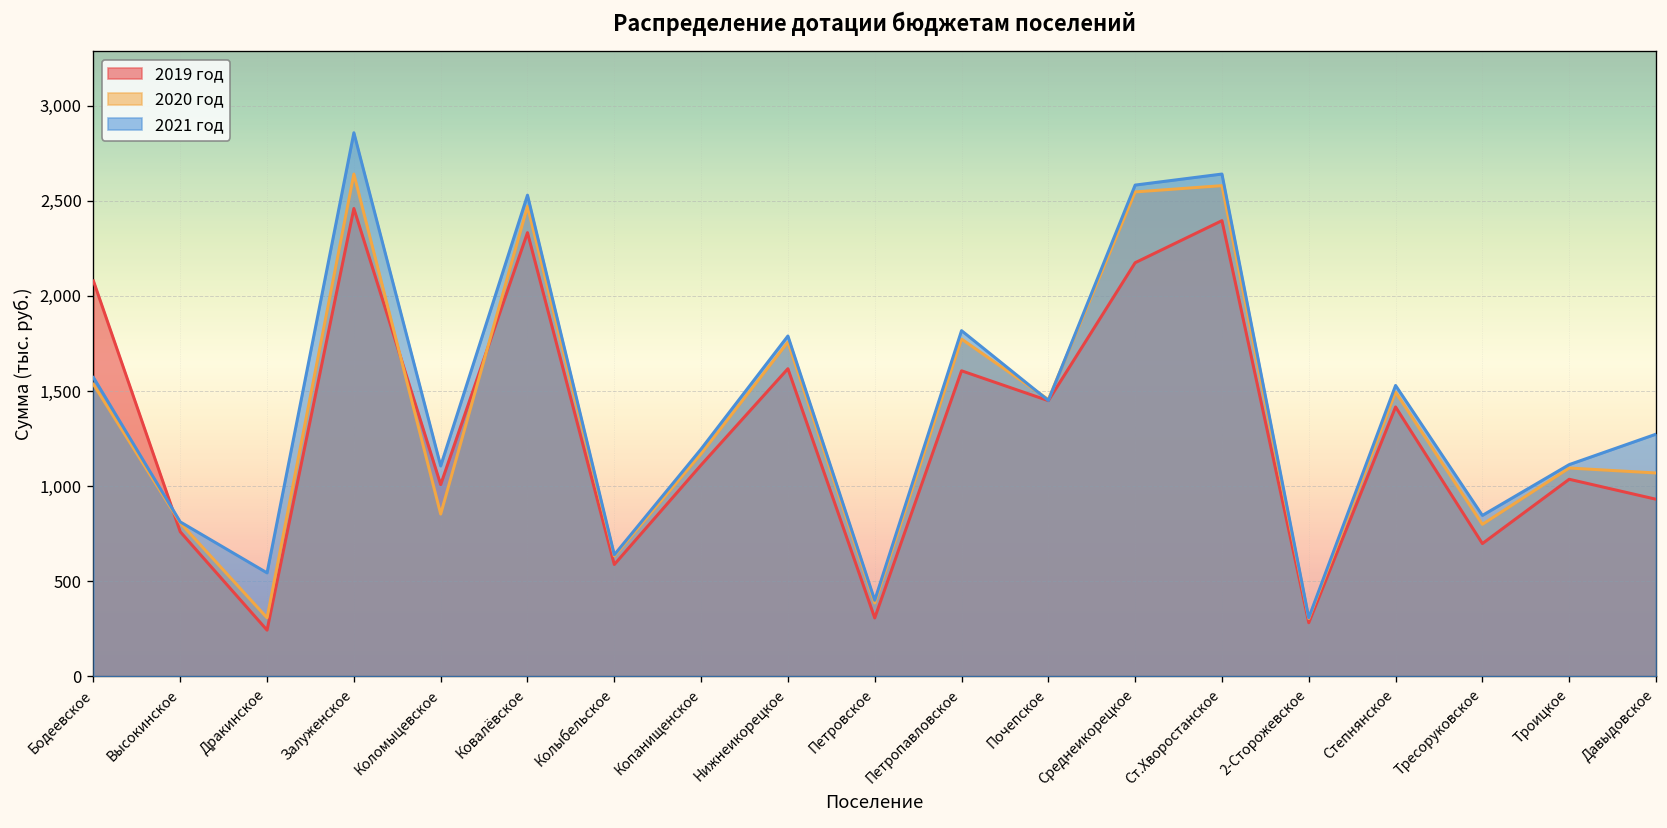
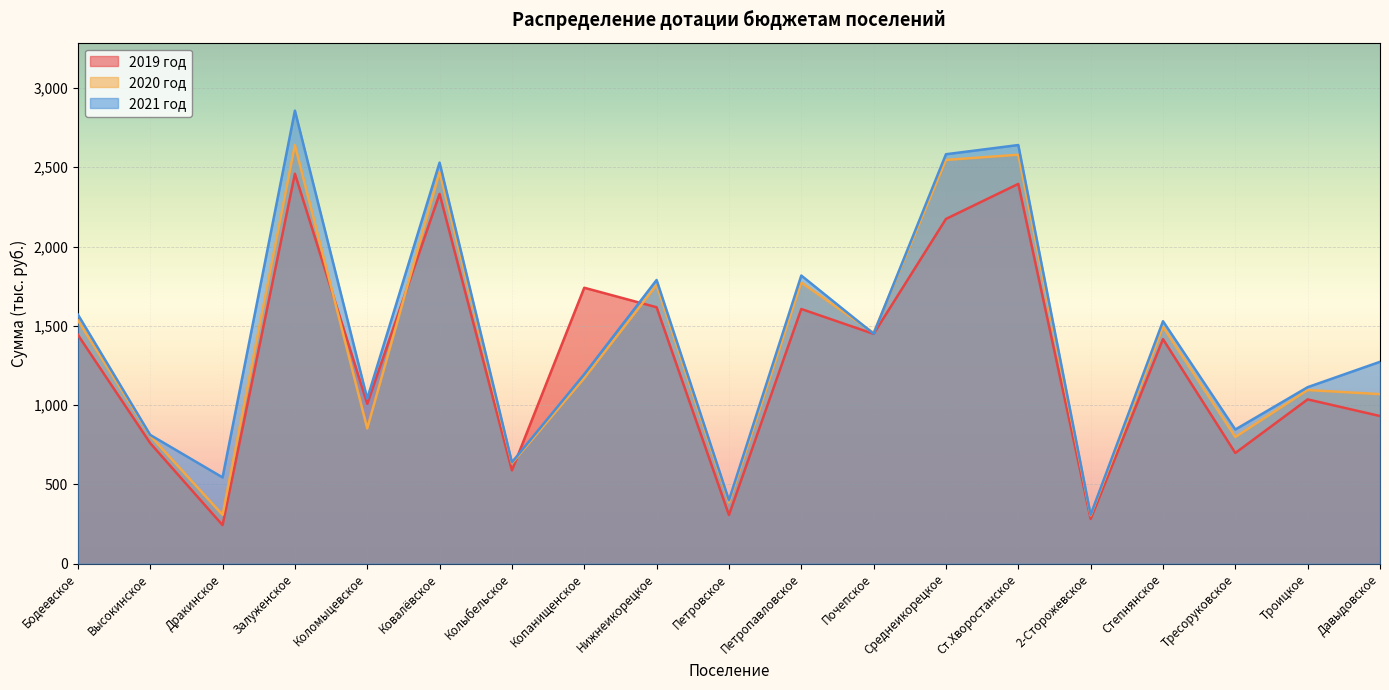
2019 год, Бодеевское: 2,080 -> 1,440
2021 год, Коломыцевское: 1,110 -> 1,040
2019 год, Копанищенское: 1,110 -> 1,740
